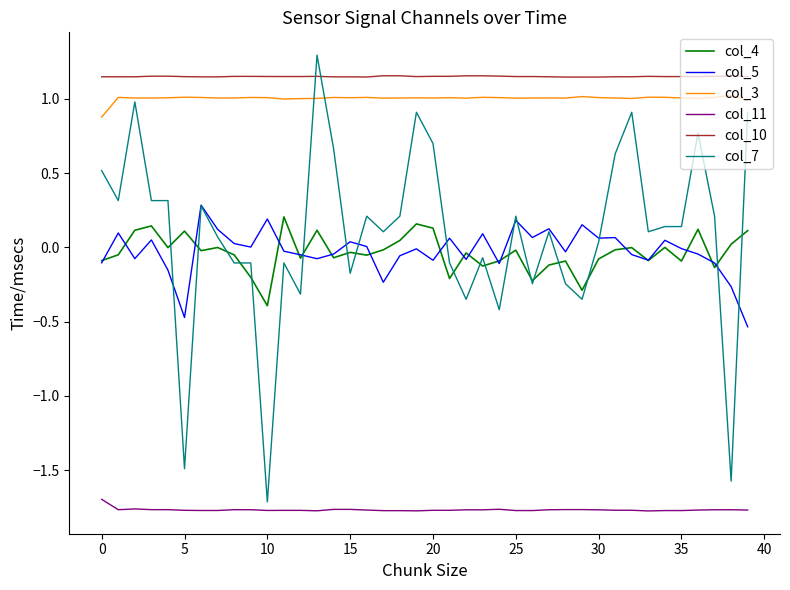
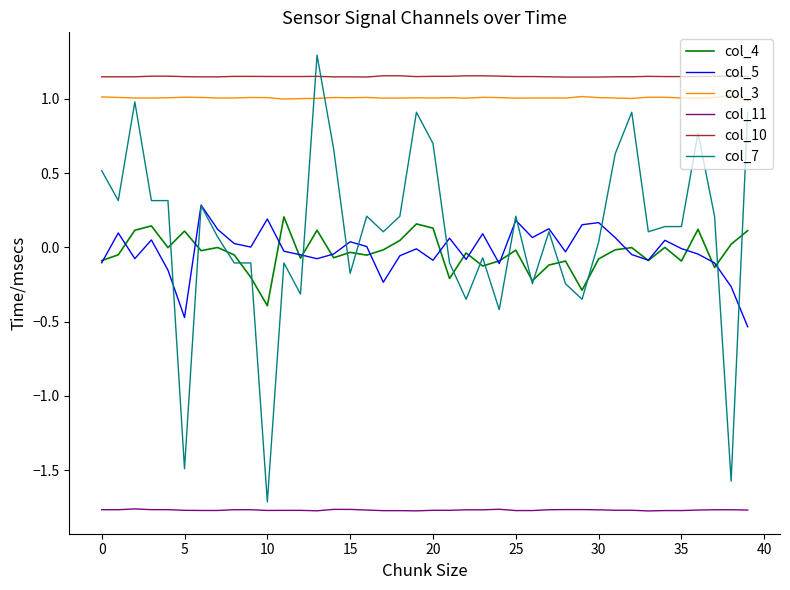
col_3, 0: 0.88 -> 1.01
col_11, 0: -1.70 -> -1.77
col_5, 30: 0.06 -> 0.17
